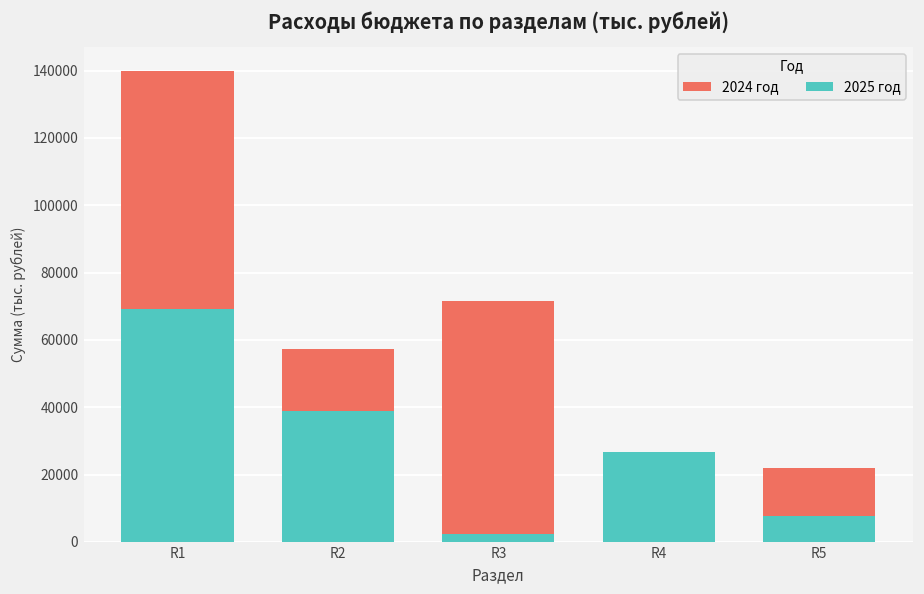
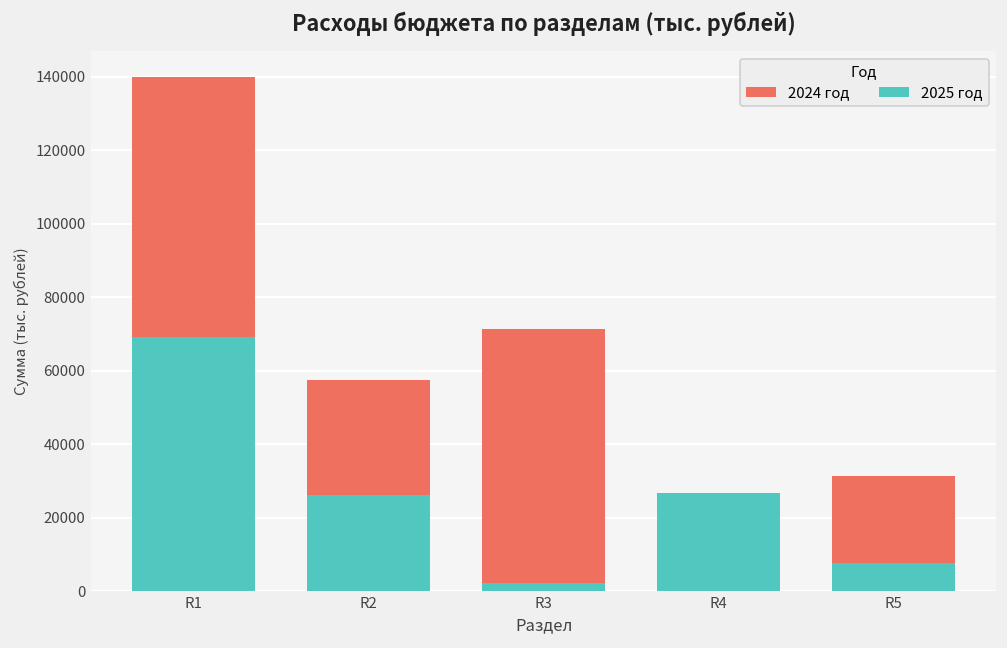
2025 год, R2: 39000 -> 26000
2024 год, R5: 22000 -> 31000
